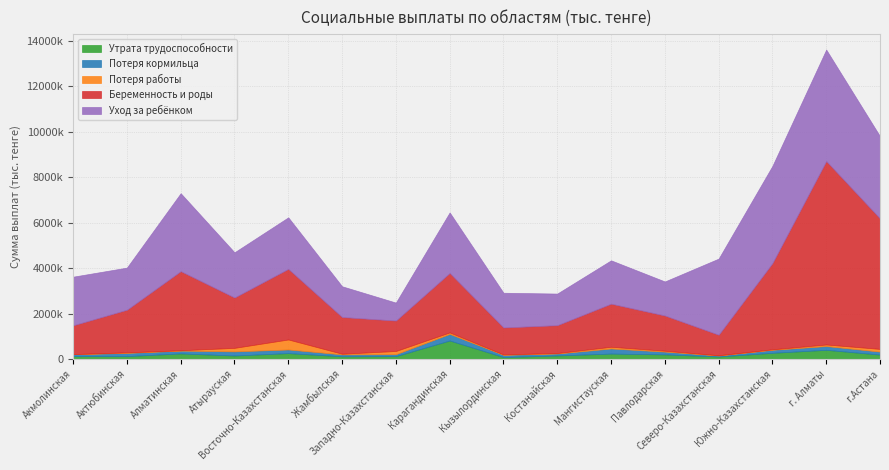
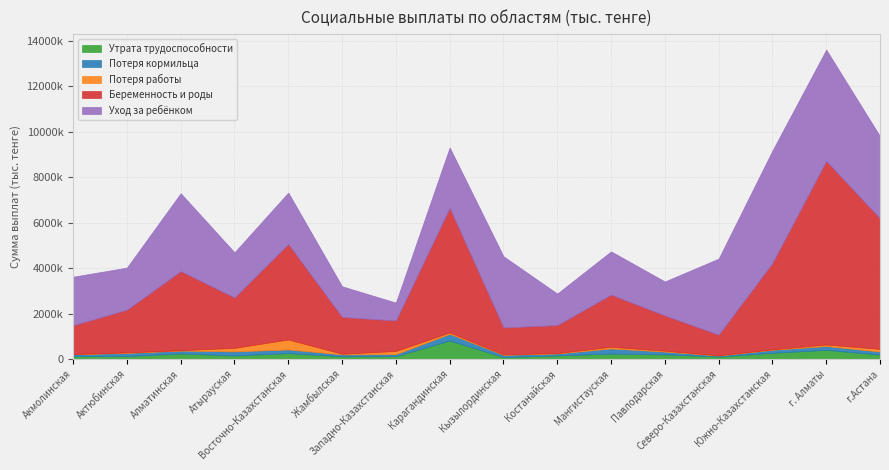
Беременность и роды, Восточно-Казахстанская: 3100000 -> 4200000
Беременность и роды, Карагандинская: 2600000 -> 5500000
Уход за ребёнком, Кызылординская: 1500000 -> 3100000
Беременность и роды, Мангистауская: 1900000 -> 2300000
Уход за ребёнком, Южно-Казахстанская: 4300000 -> 4900000
